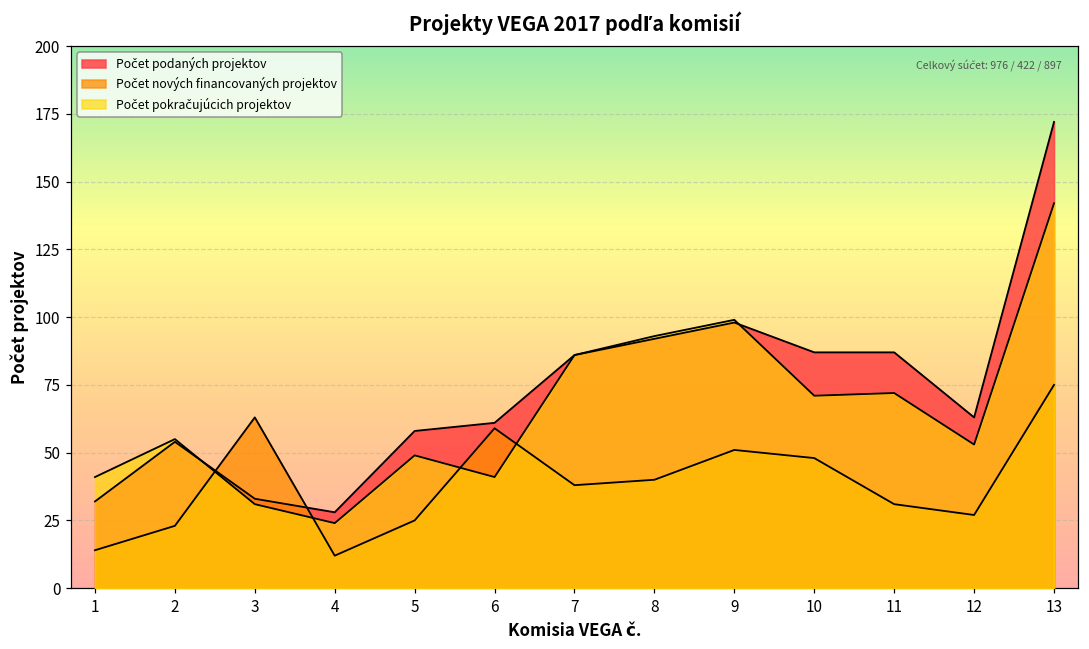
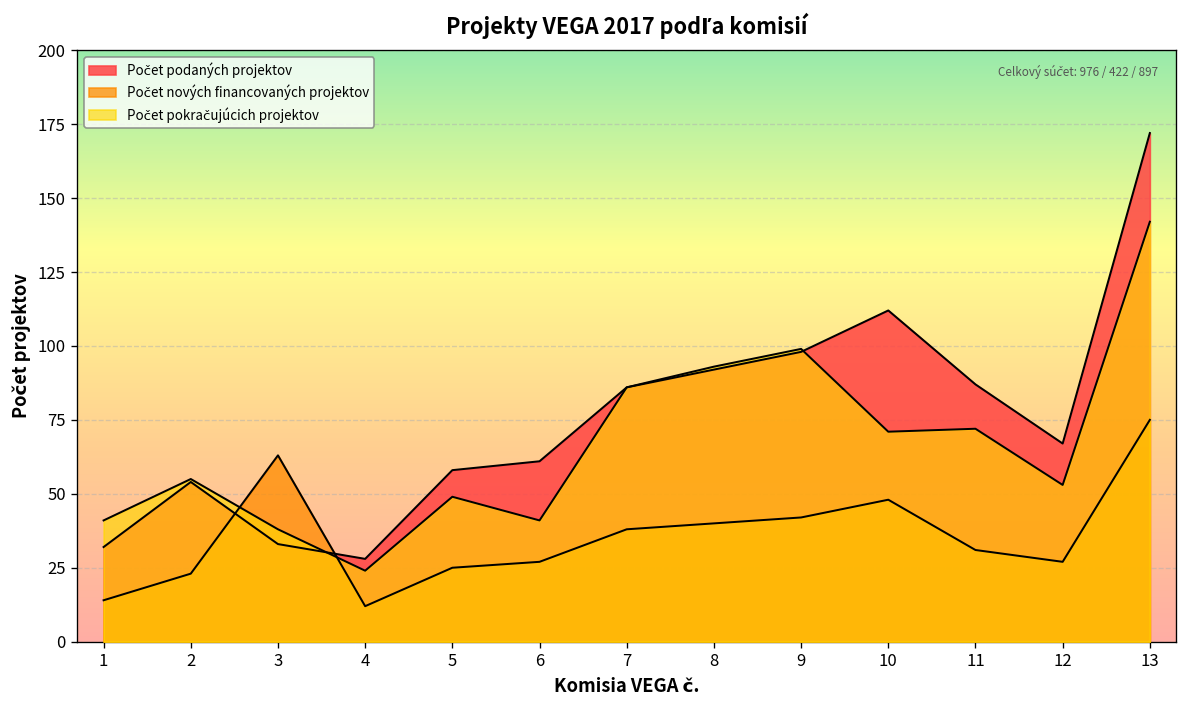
Počet pokračujúcich projektov, 3: 31 -> 38
Počet nových financovaných projektov, 6: 59 -> 27
Počet nových financovaných projektov, 9: 51 -> 42
Počet podaných projektov, 10: 87 -> 112
Počet podaných projektov, 12: 63 -> 67
